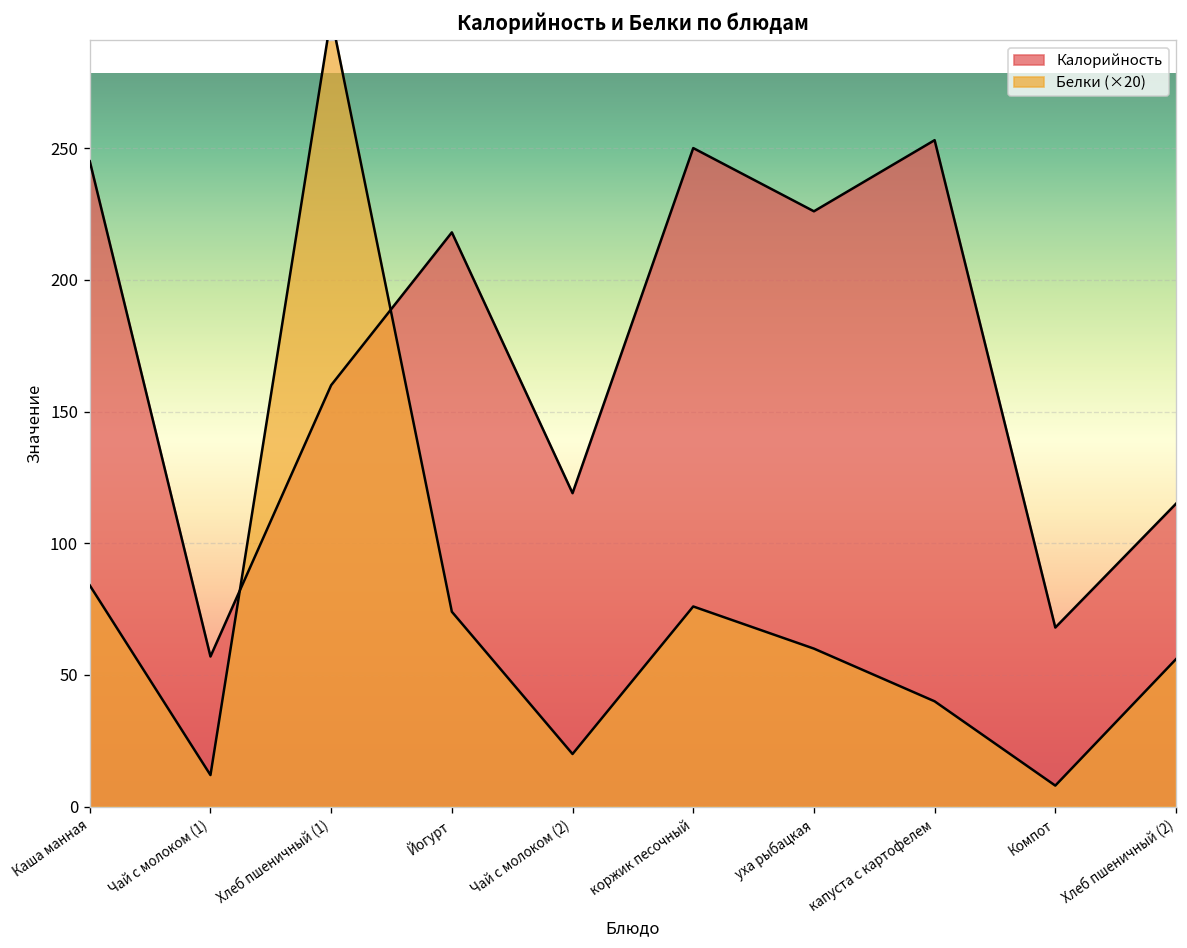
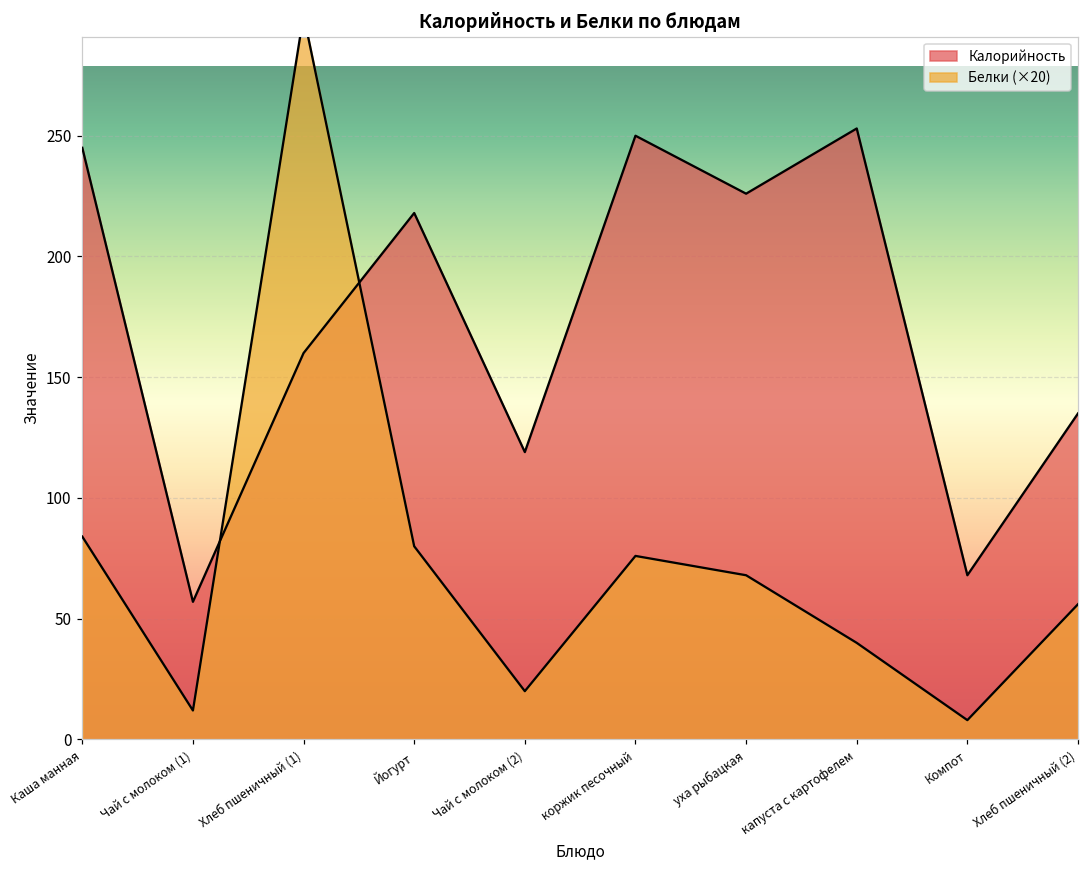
Белки (×20), Йогурт: 74 -> 80
Белки (×20), уха рыбацкая: 60 -> 68
Калорийность, Хлеб пшеничный (2): 115 -> 135
